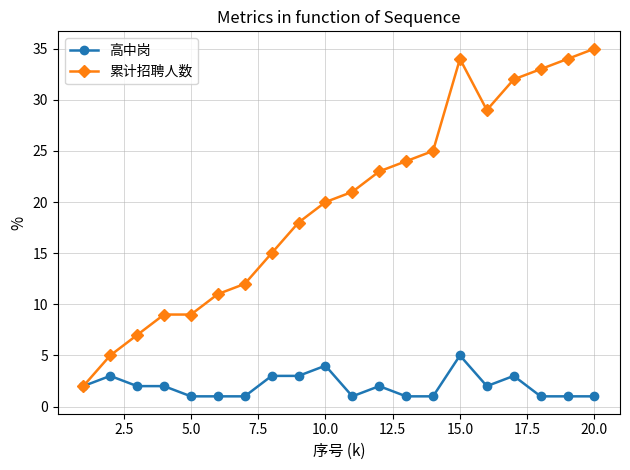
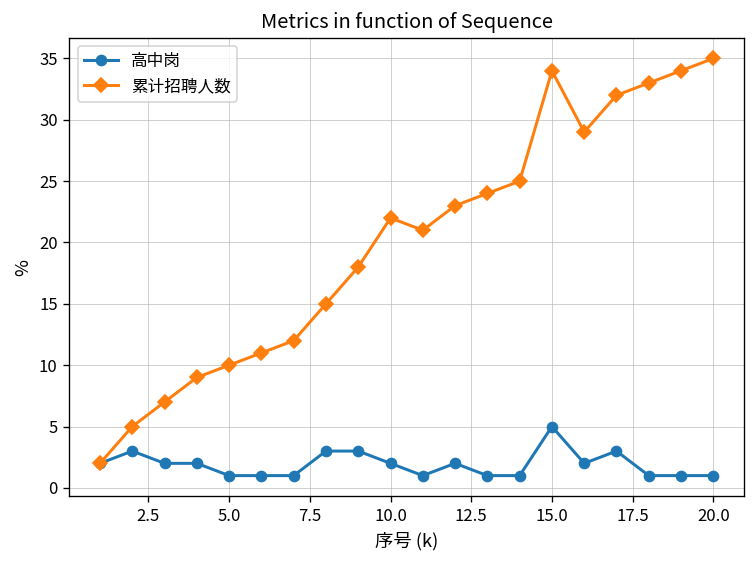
累计招聘人数, 5.0: 9 -> 10
高中岗, 10.0: 4 -> 2
累计招聘人数, 10.0: 20 -> 22
